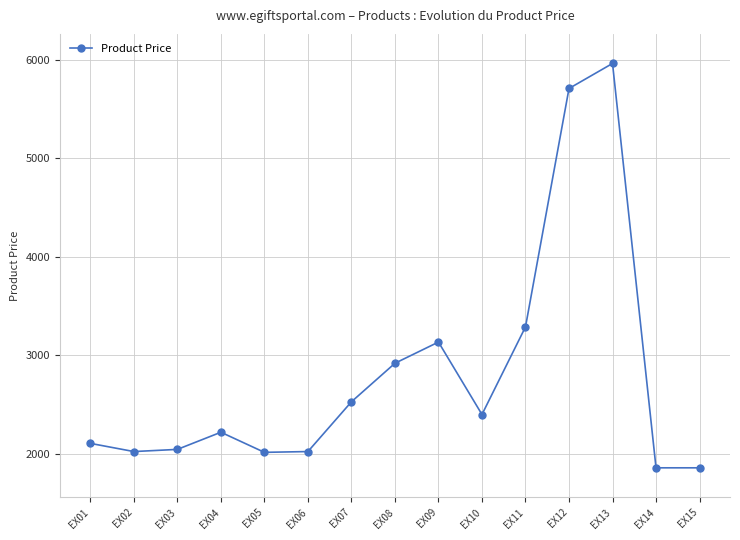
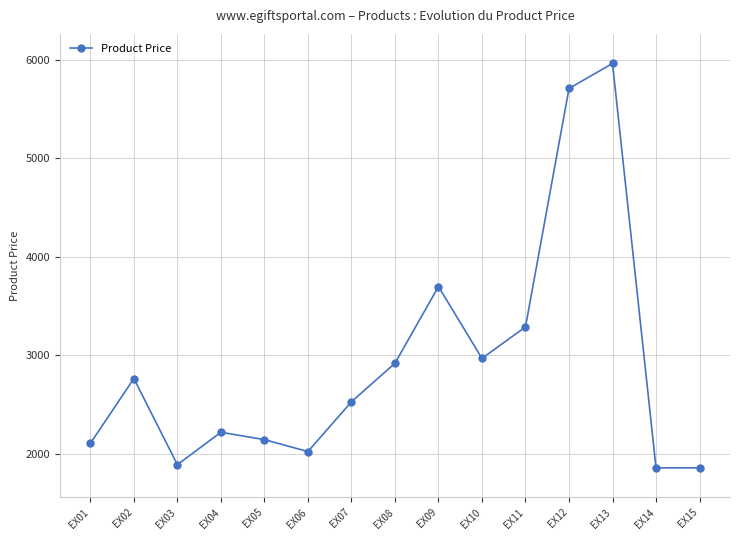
EX02: 2000 -> 2800
EX03: 2000 -> 1900
EX05: 2000 -> 2100
EX09: 3100 -> 3700
EX10: 2400 -> 3000
